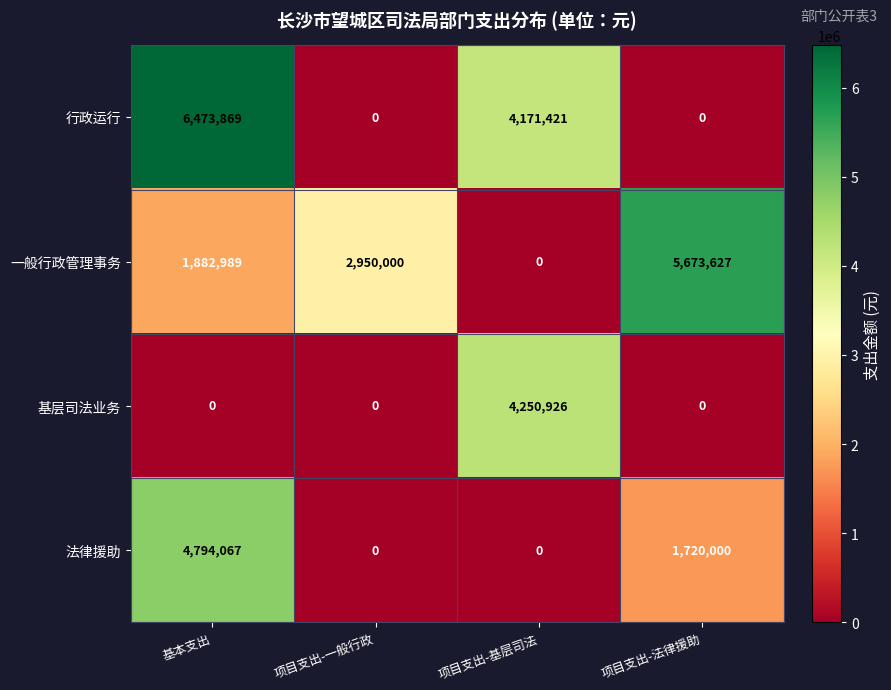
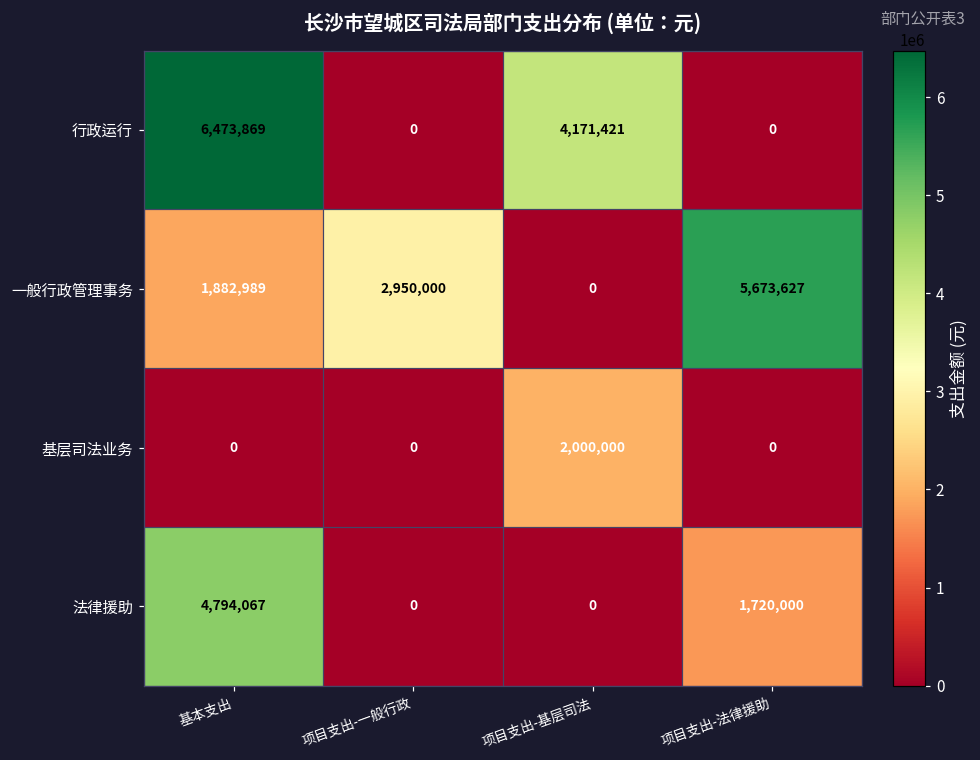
基层司法业务, 项目支出-基层司法: 4,250,926 -> 2,000,000
